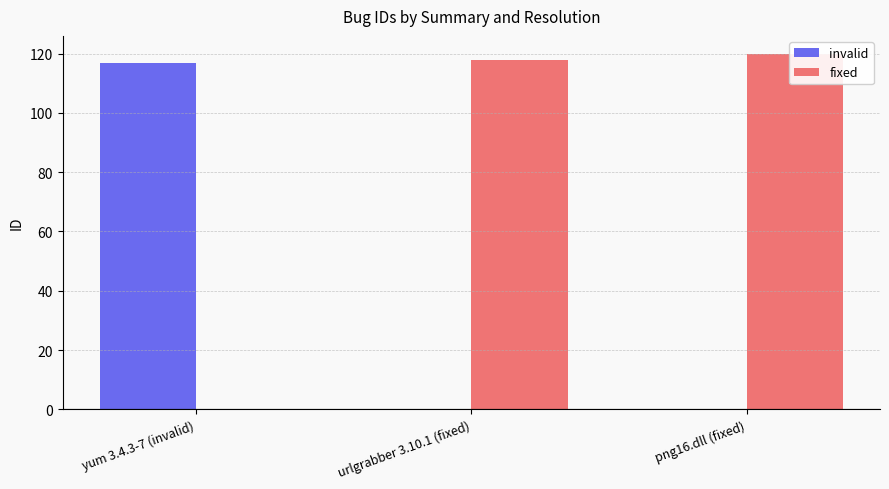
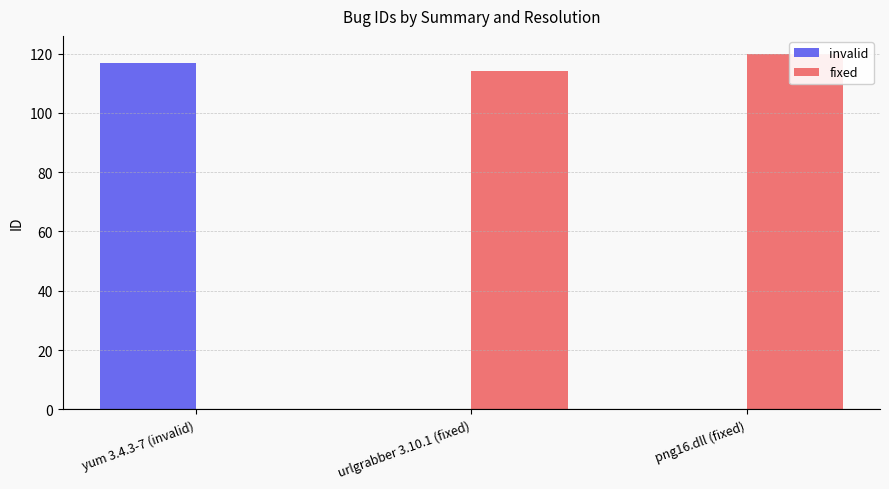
fixed, urlgrabber 3.10.1 (fixed): 118 -> 114
